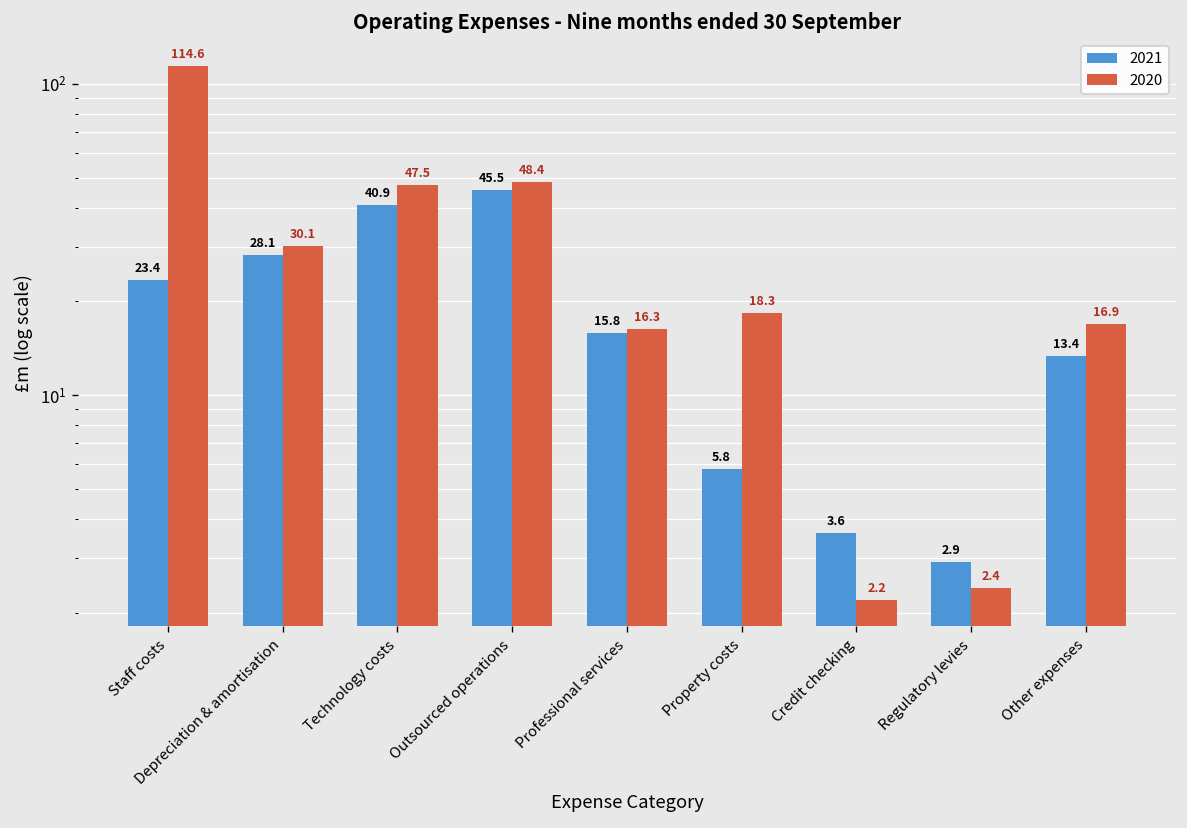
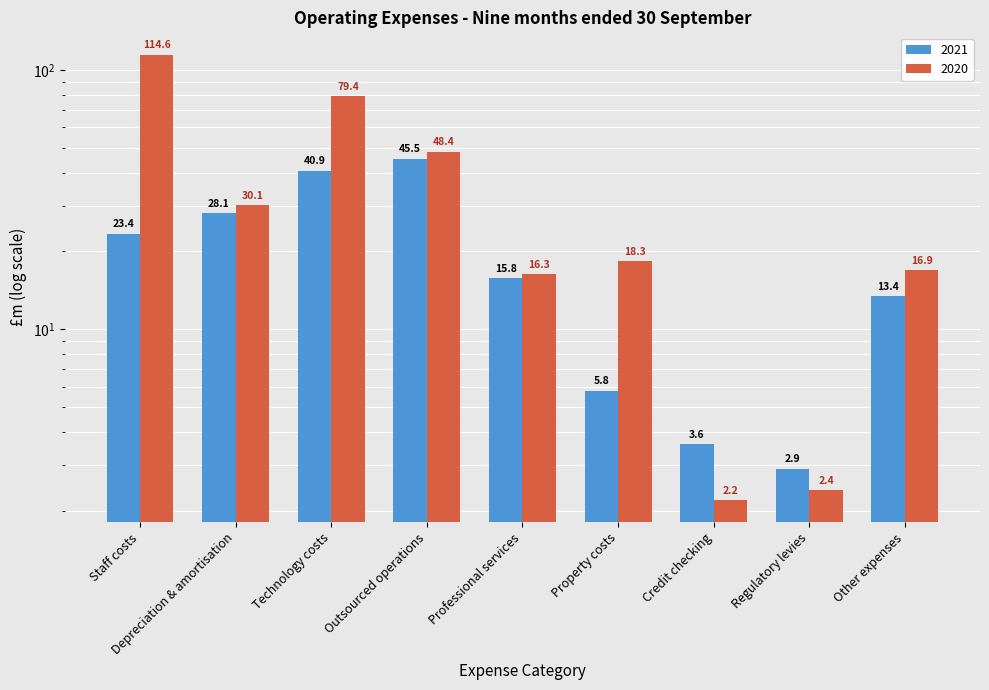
2020, Technology costs: 47.5 -> 79.4
